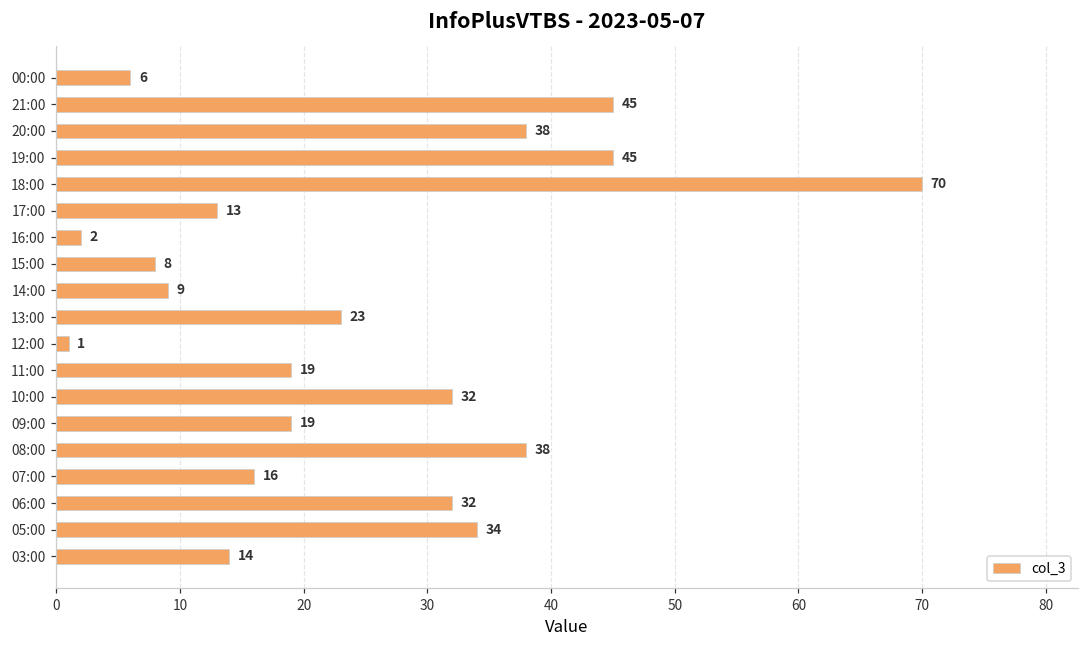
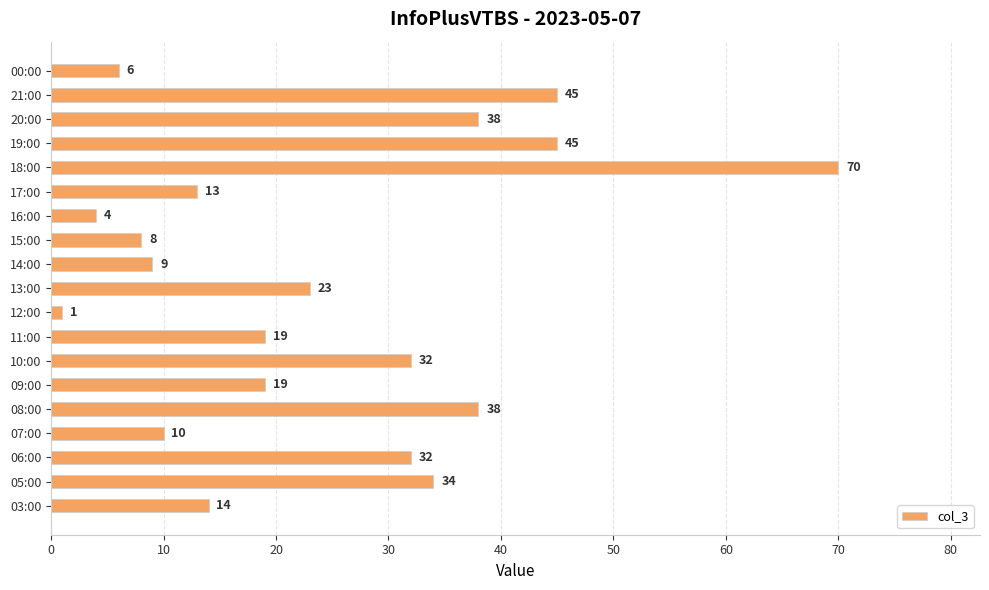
16:00: 2 -> 4
07:00: 16 -> 10
